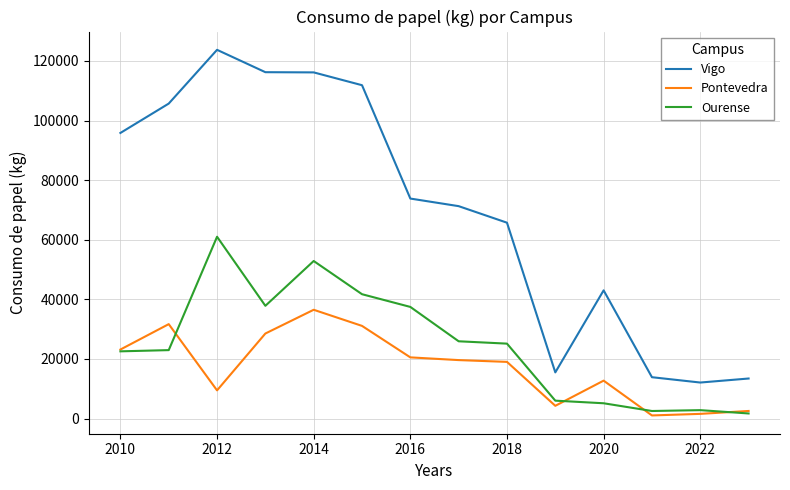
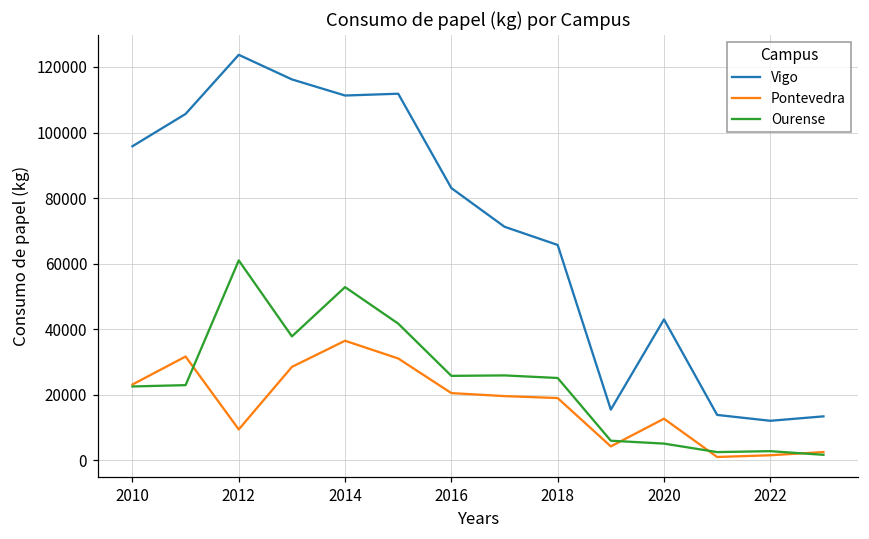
Vigo, 2014: 116000 -> 111000
Vigo, 2016: 74000 -> 83000
Ourense, 2016: 37000 -> 26000
